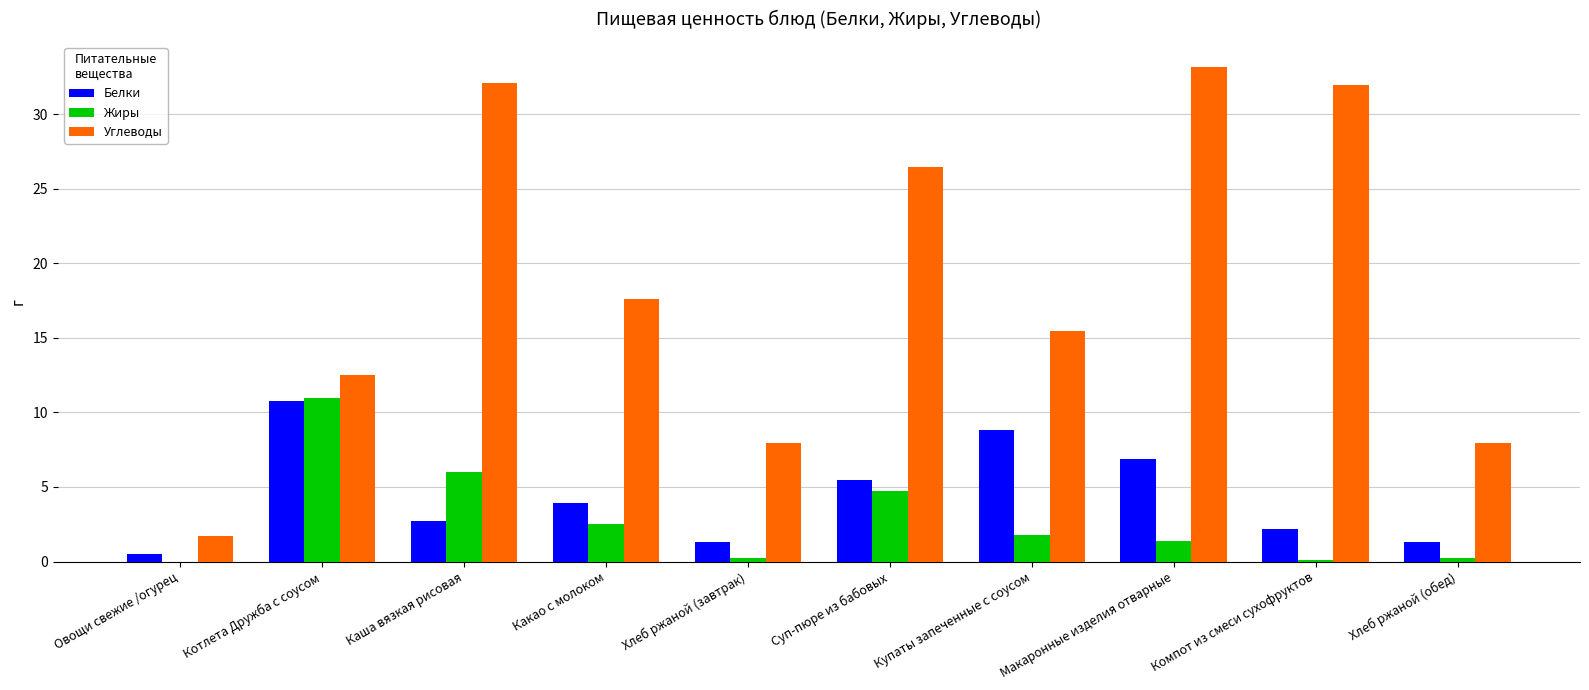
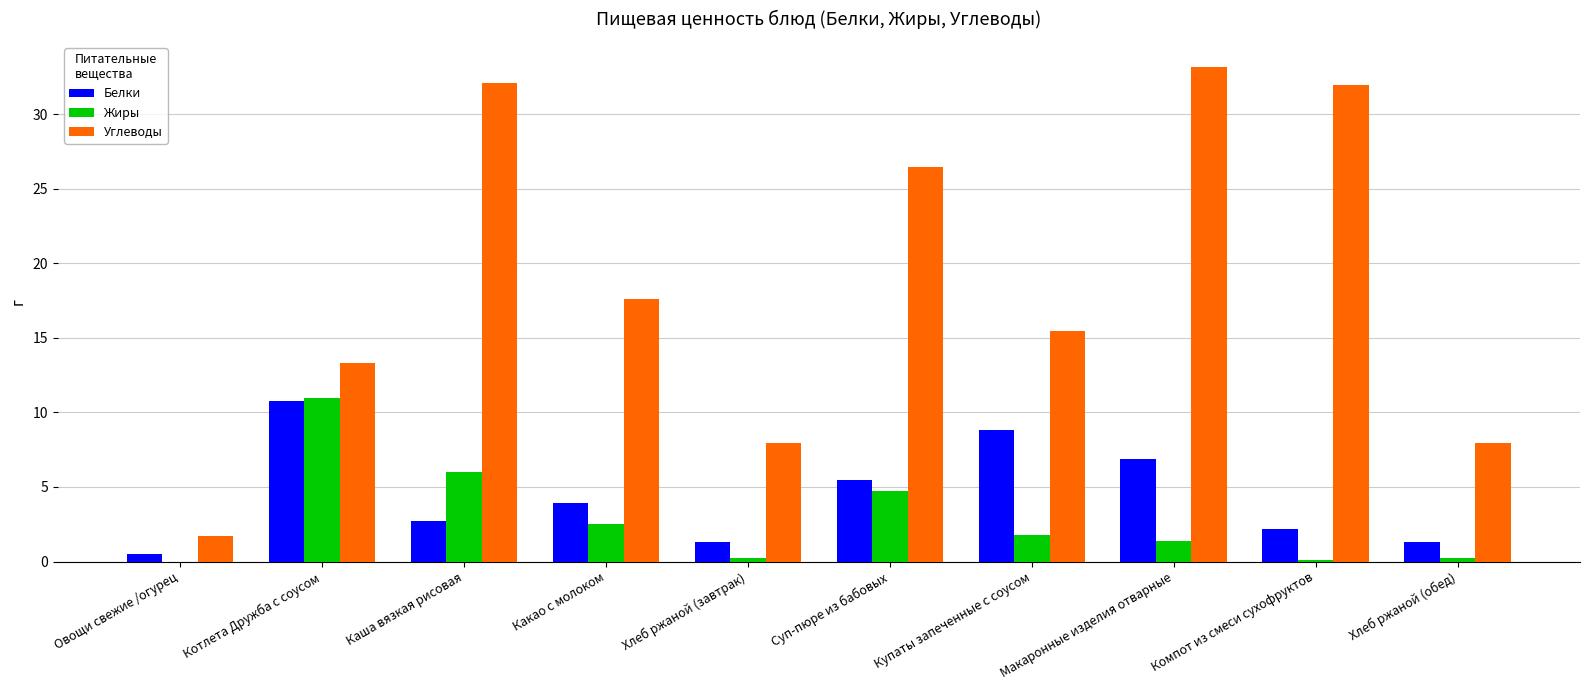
Углеводы, Котлета Дружба с соусом: 12.5 -> 13.3
